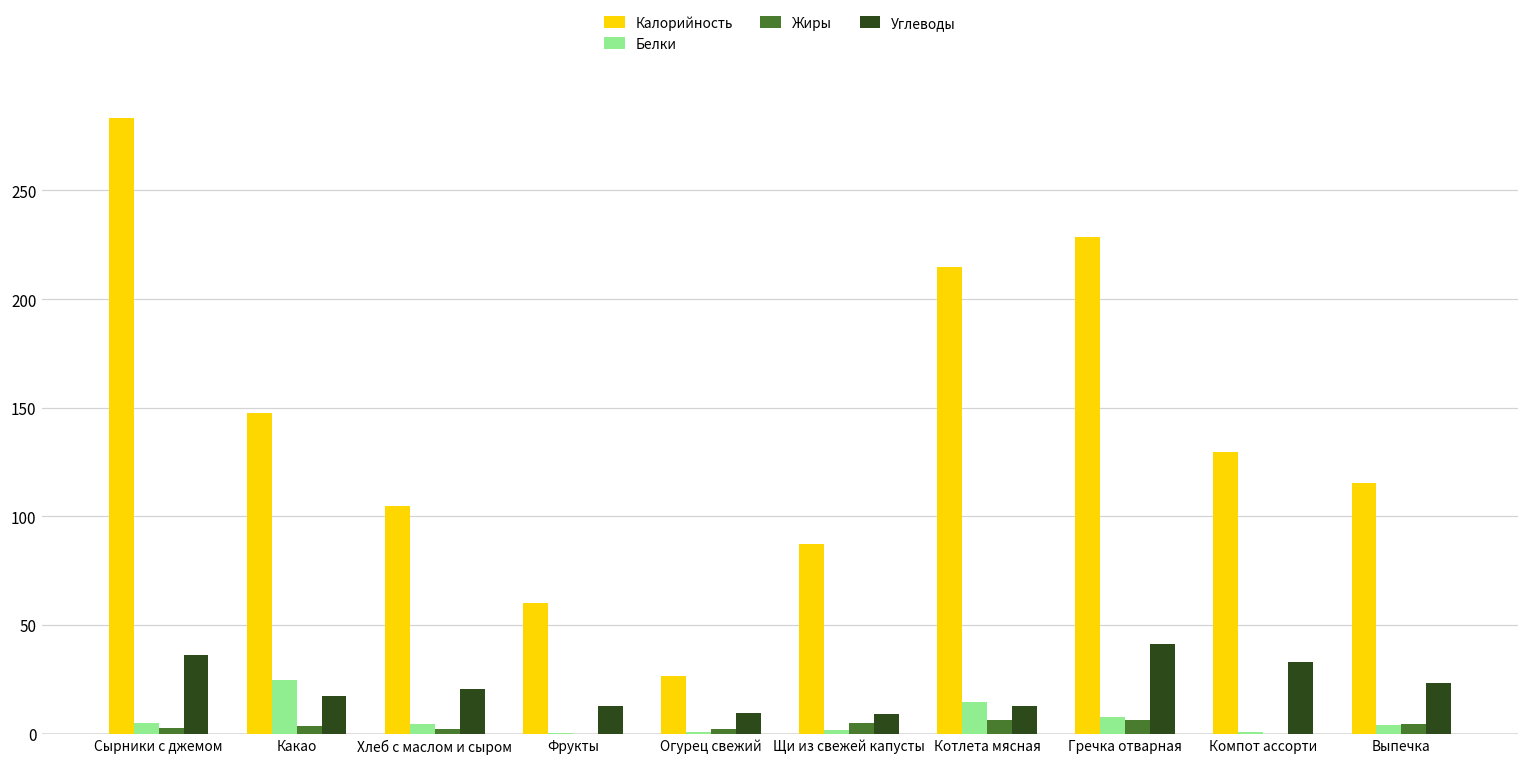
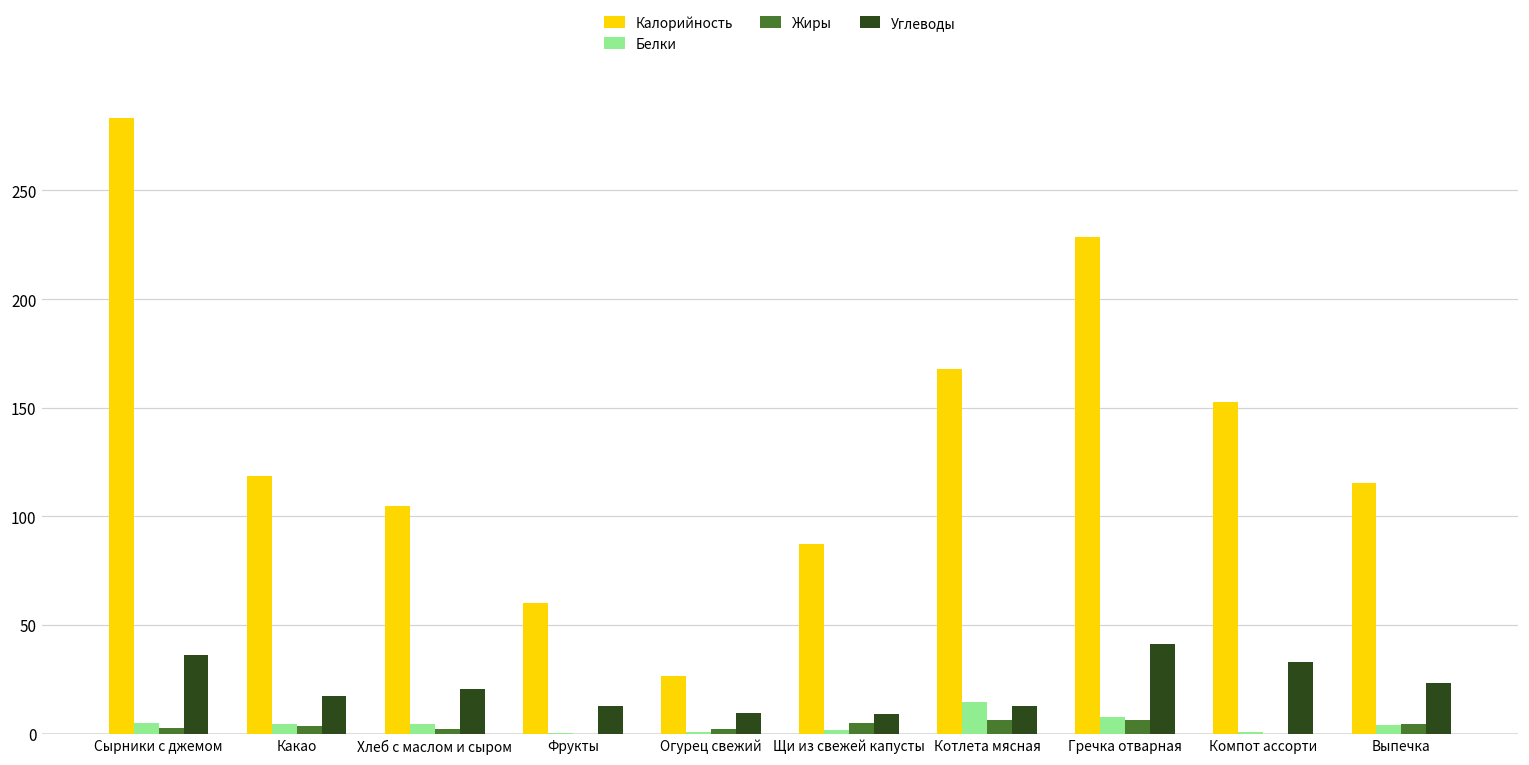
Калорийность, Какао: 148 -> 119
Белки, Какао: 25 -> 4
Калорийность, Котлета мясная: 215 -> 168
Калорийность, Компот ассорти: 130 -> 153
